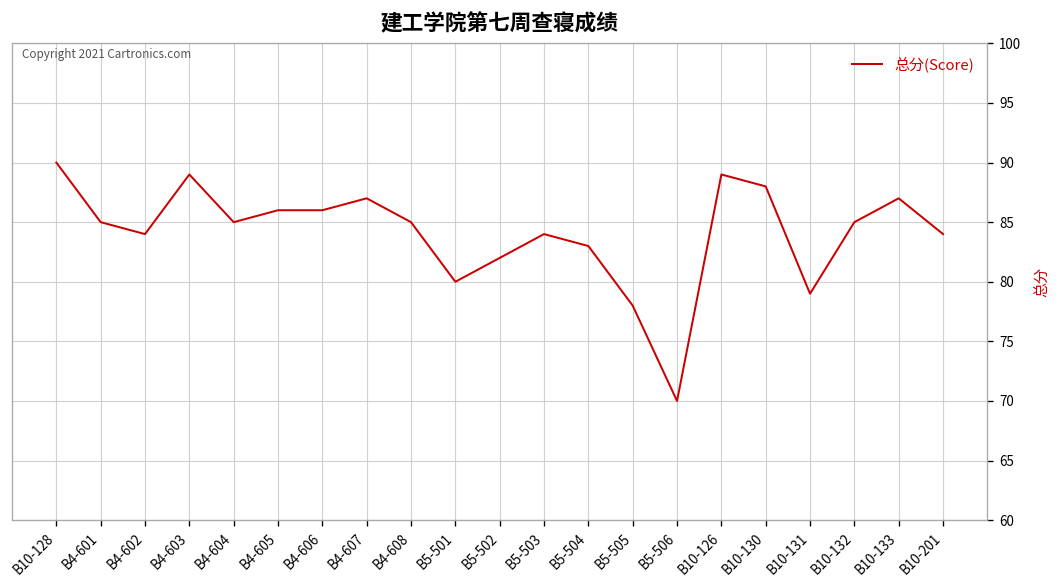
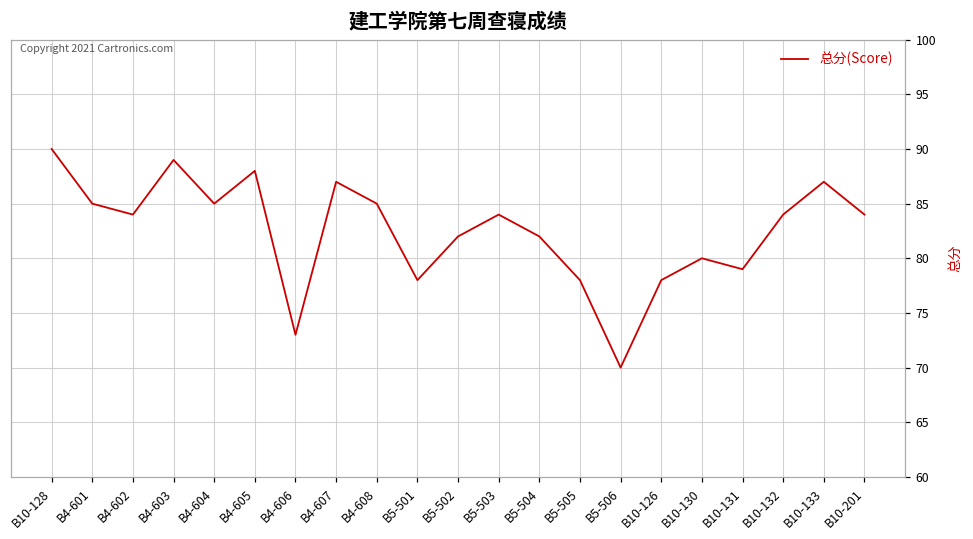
B4-605: 86 -> 88
B4-606: 86 -> 73
B5-501: 80 -> 78
B5-504: 83 -> 82
B10-126: 89 -> 78
B10-130: 88 -> 80
B10-132: 85 -> 84
